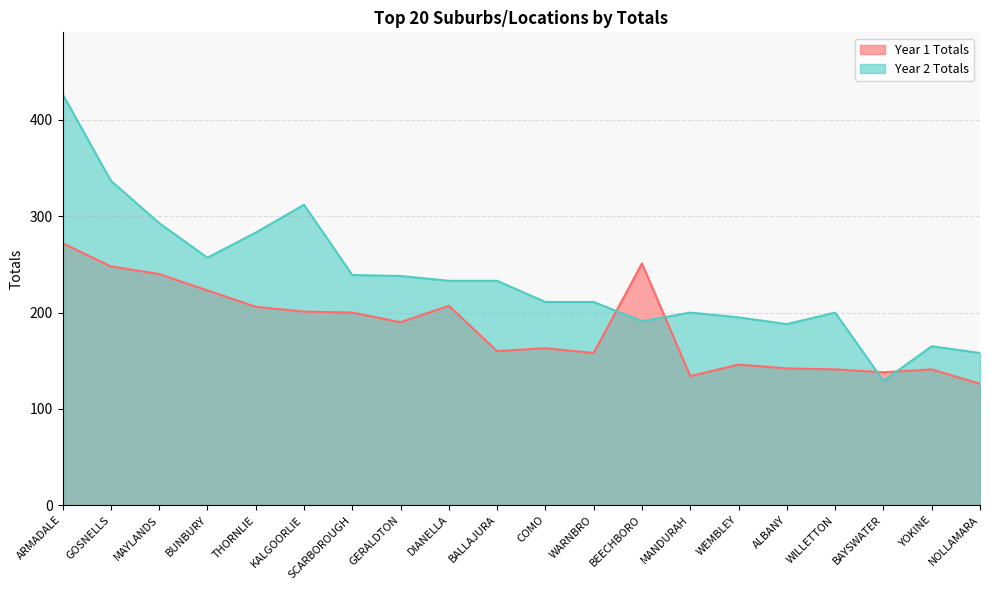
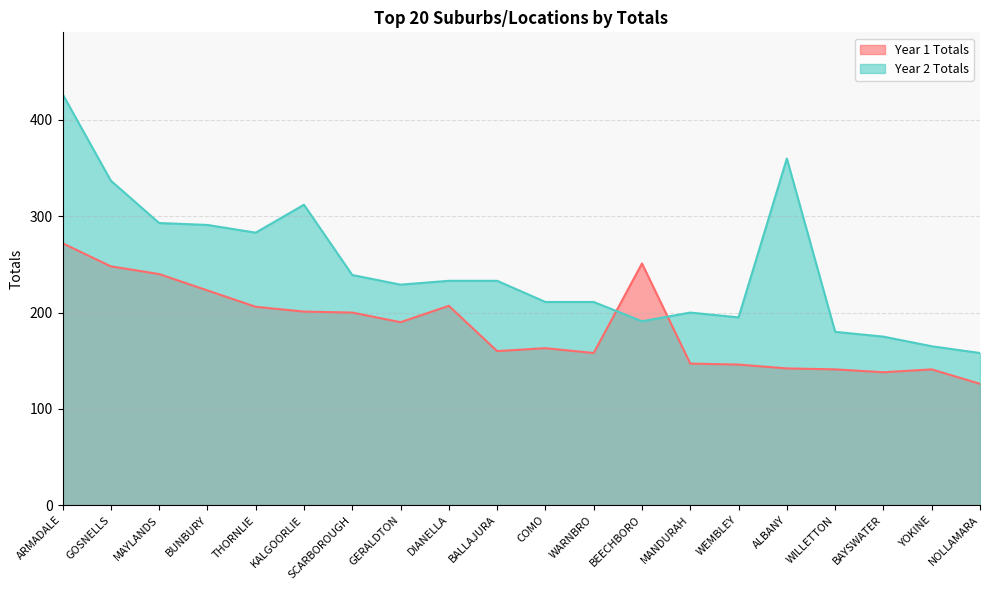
Year 2 Totals, BUNBURY: 260 -> 290
Year 2 Totals, GERALDTON: 240 -> 230
Year 1 Totals, MANDURAH: 130 -> 150
Year 2 Totals, ALBANY: 190 -> 360
Year 2 Totals, WILLETTON: 200 -> 180
Year 2 Totals, BAYSWATER: 130 -> 180
